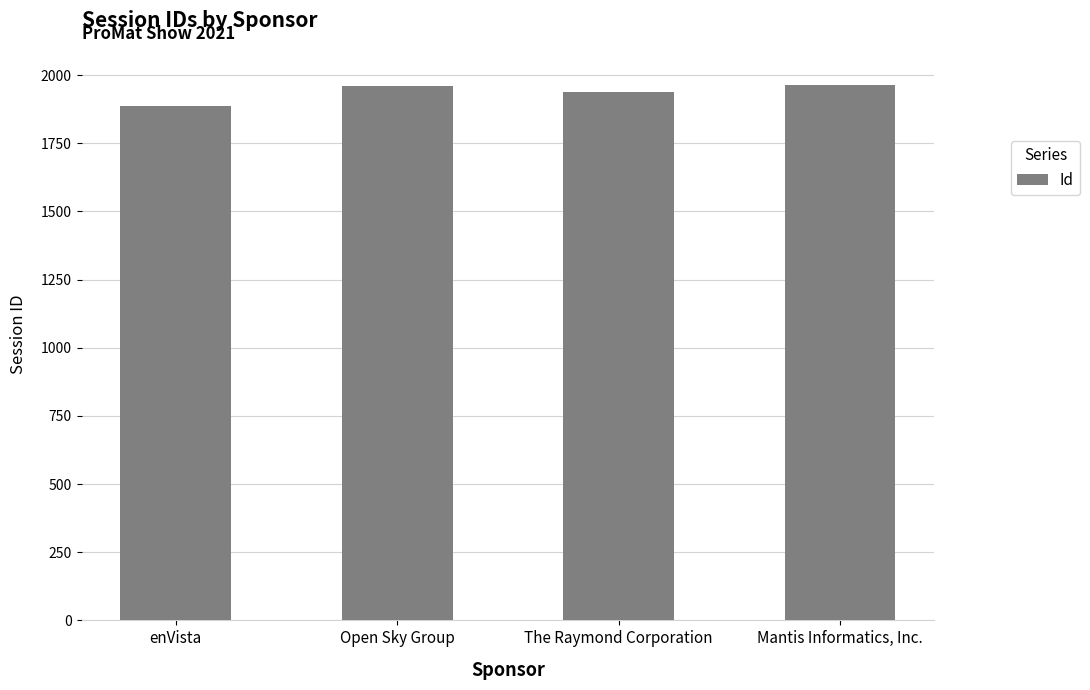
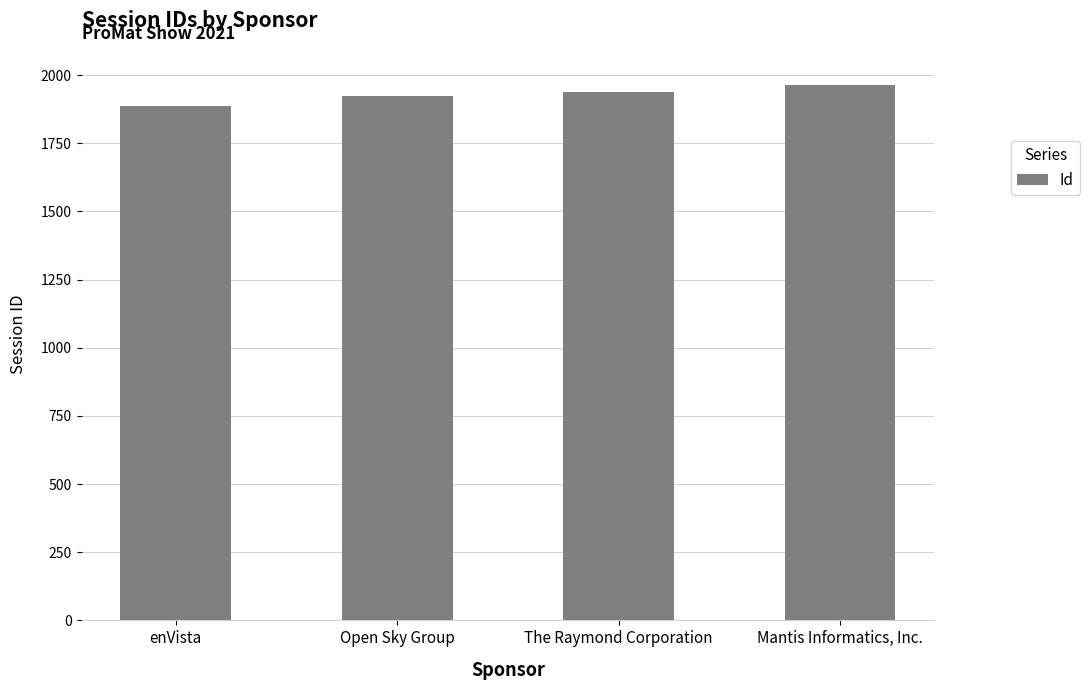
Open Sky Group: 1960 -> 1920
